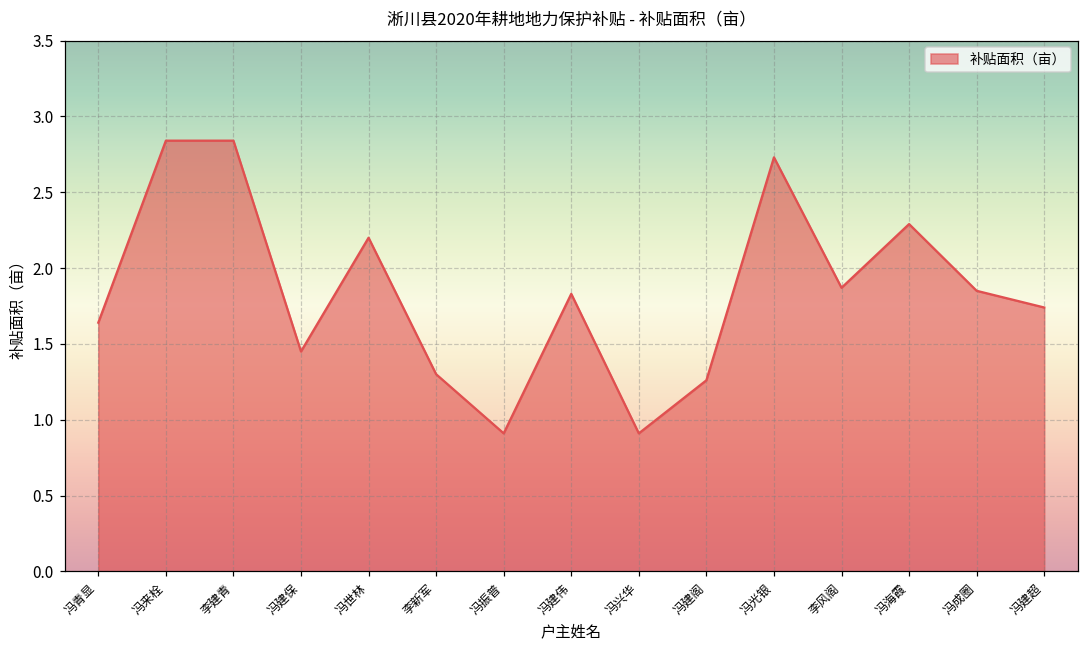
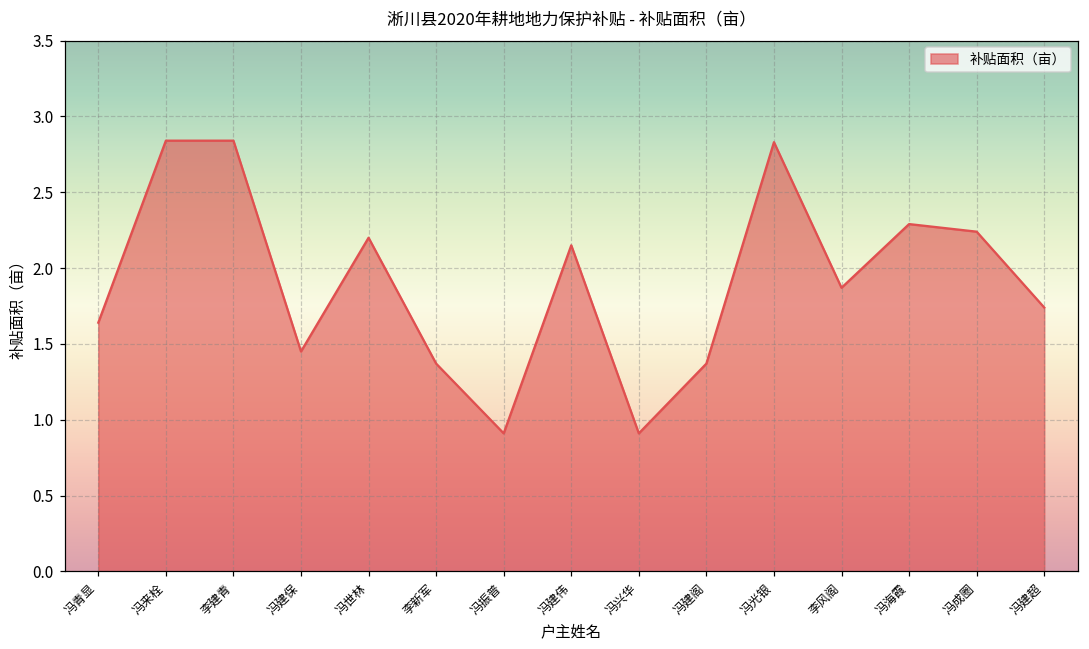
李新军: 1.30 -> 1.37
冯建伟: 1.83 -> 2.15
冯建阁: 1.26 -> 1.37
冯光银: 2.73 -> 2.83
冯成圈: 1.85 -> 2.24
